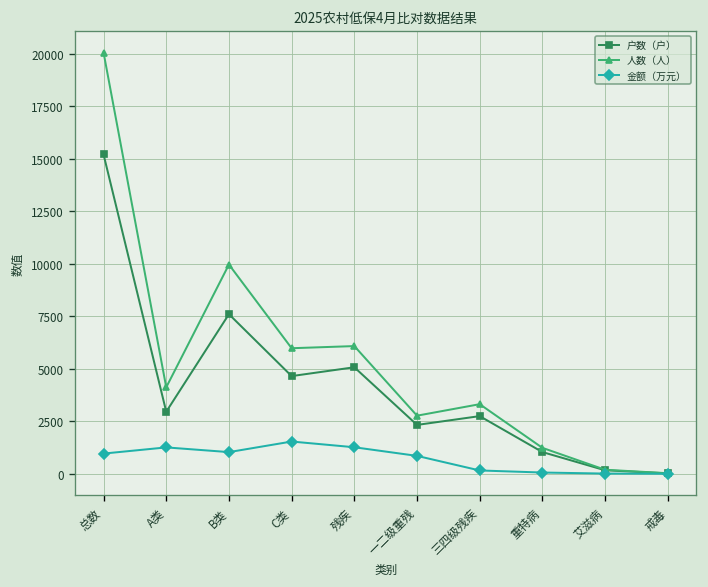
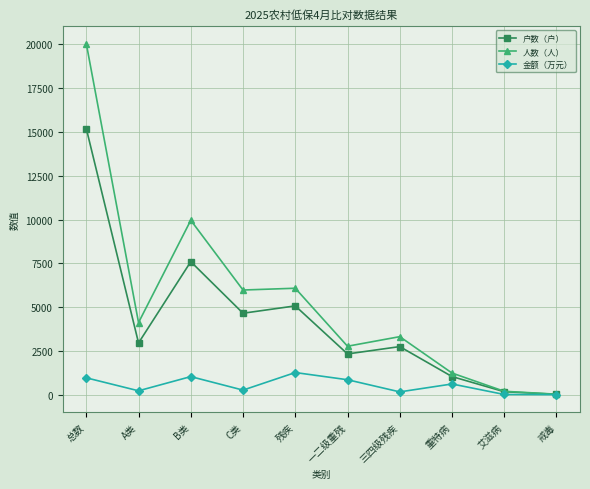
金额（万元）, A类: 1300 -> 200
金额（万元）, C类: 1500 -> 300
金额（万元）, 重特病: 100 -> 600
